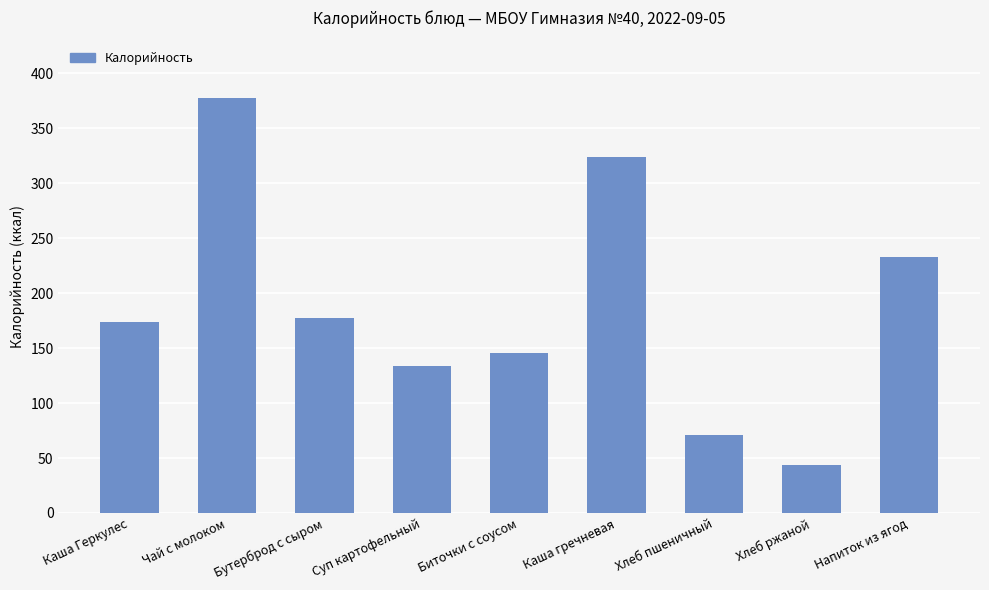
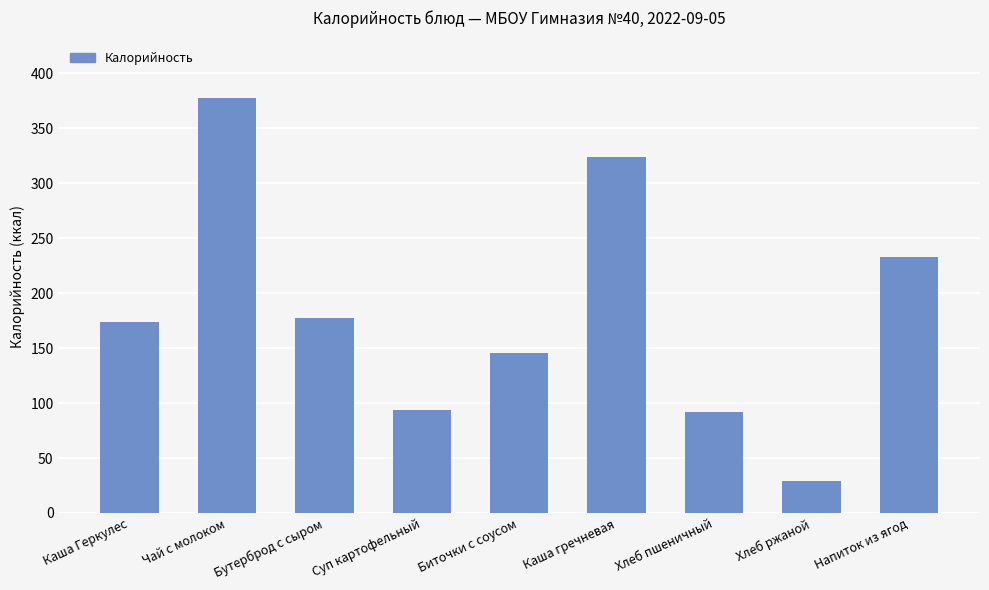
Суп картофельный: 134 -> 94
Хлеб пшеничный: 71 -> 92
Хлеб ржаной: 44 -> 29
